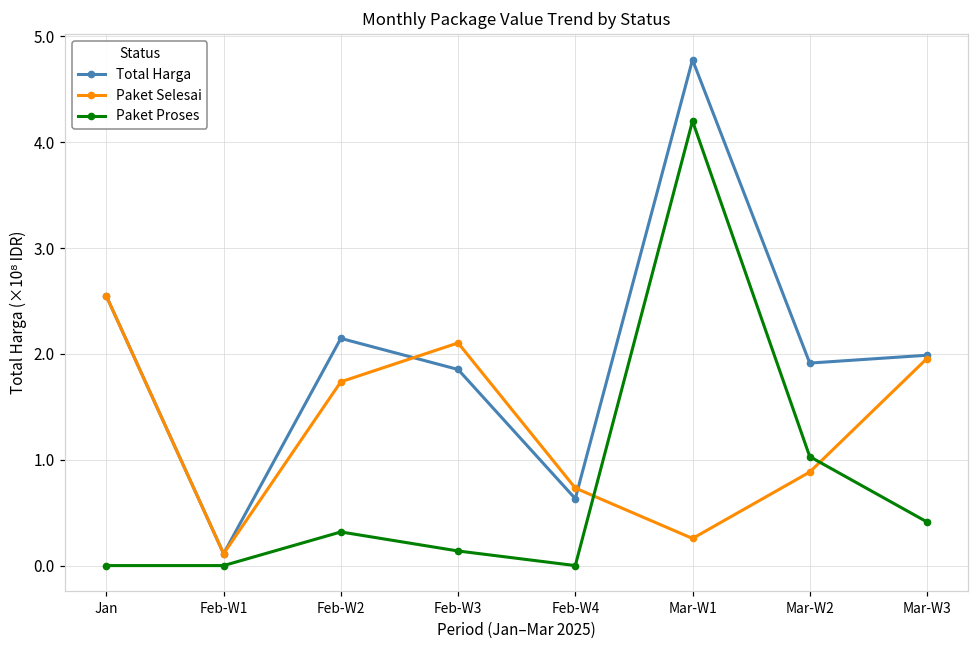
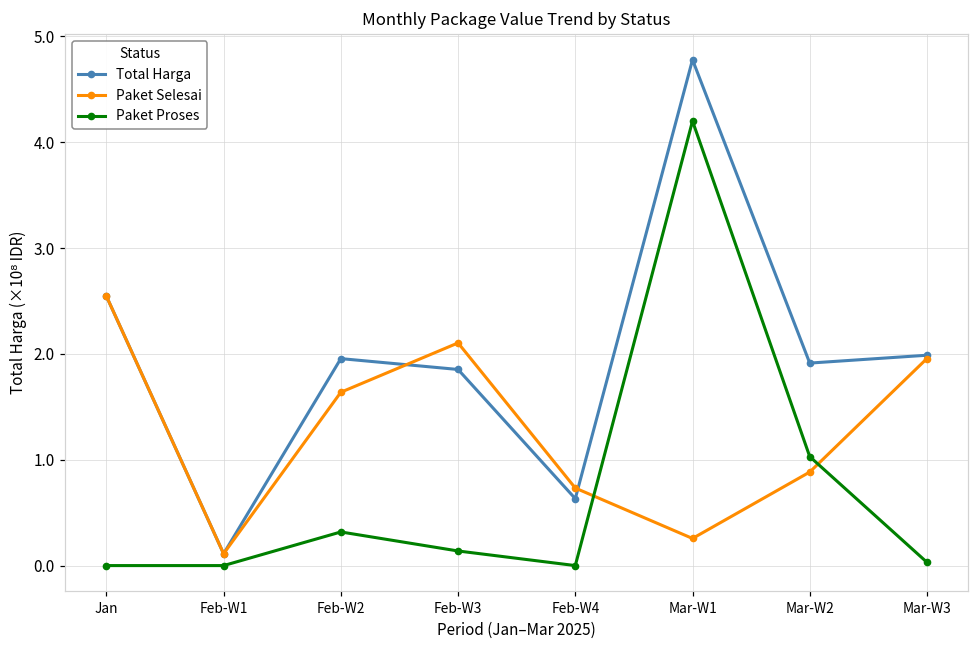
Total Harga, Feb-W2: 2.1 -> 2.0
Paket Selesai, Feb-W2: 1.7 -> 1.6
Paket Proses, Mar-W3: 0.4 -> 0.0
